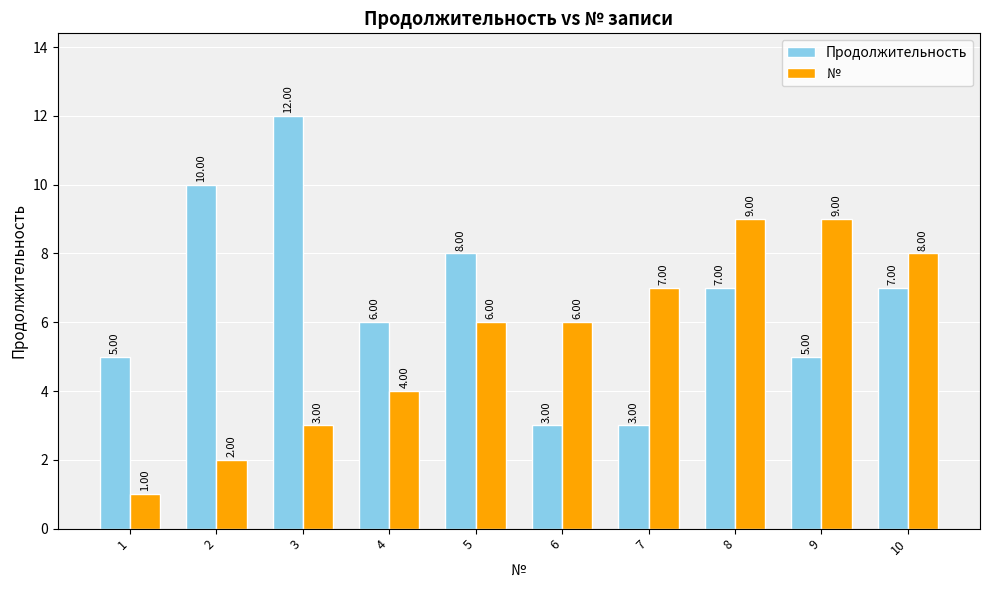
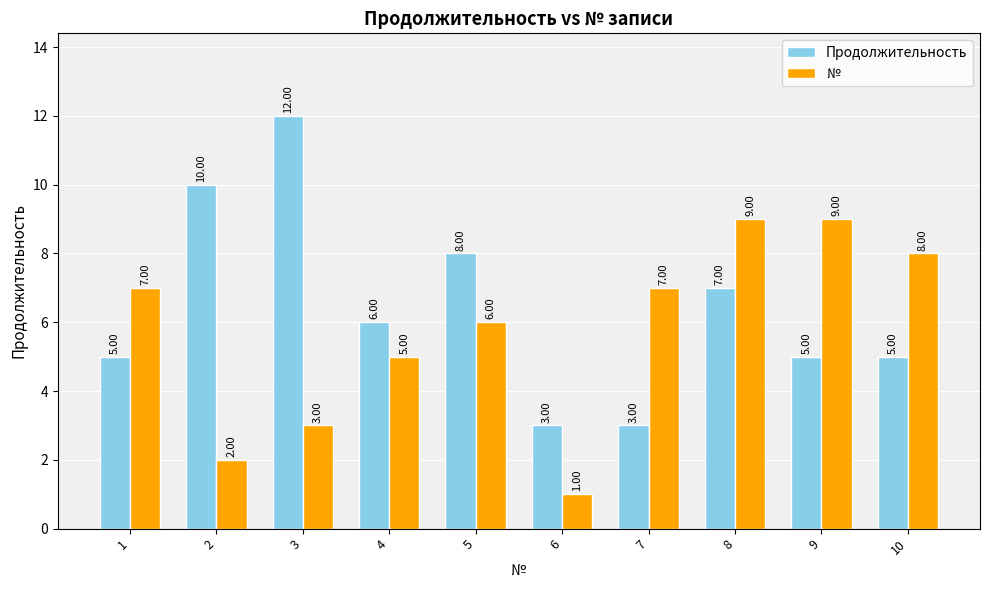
№, 1: 1.00 -> 7.00
№, 4: 4.00 -> 5.00
№, 6: 6.00 -> 1.00
Продолжительность, 10: 7.00 -> 5.00
